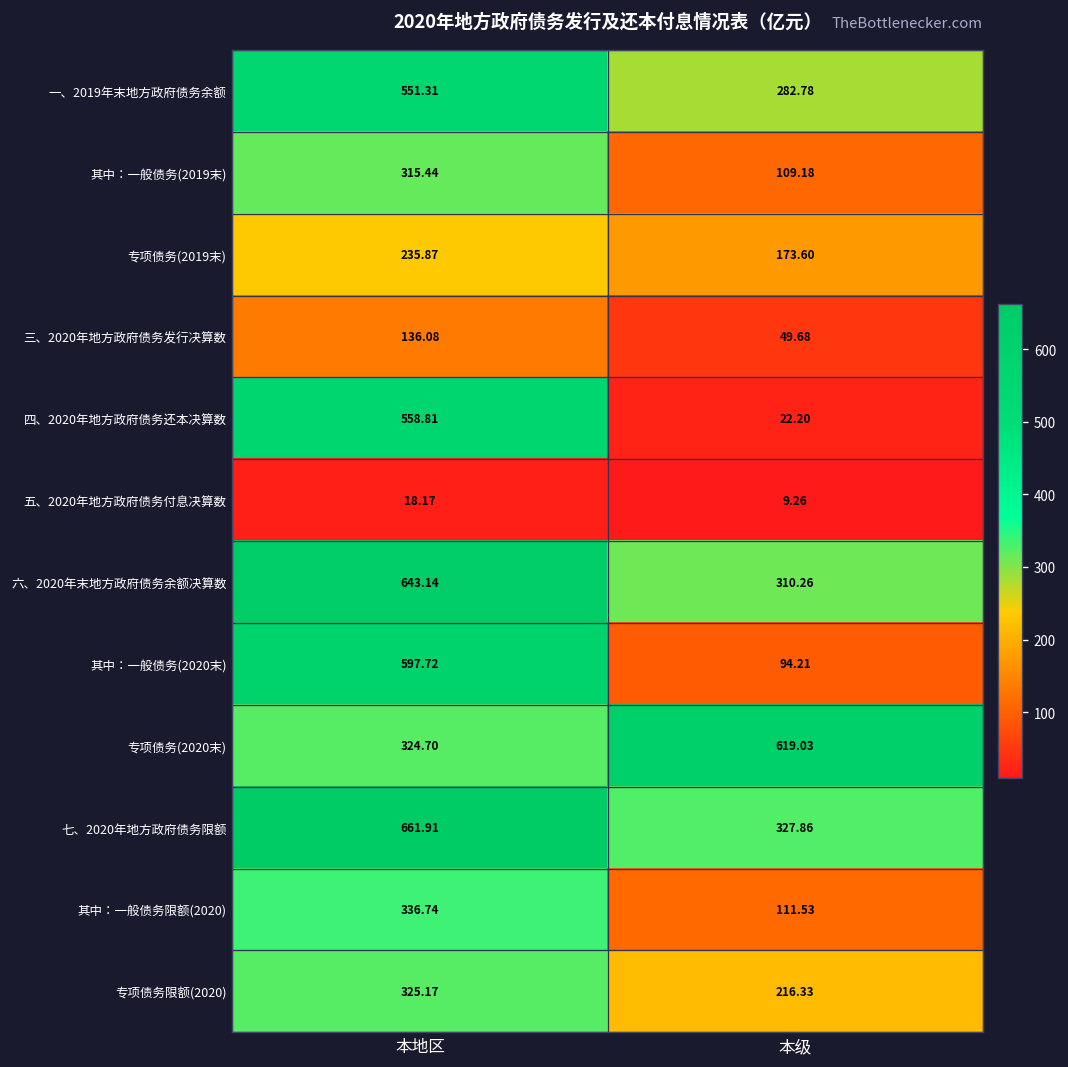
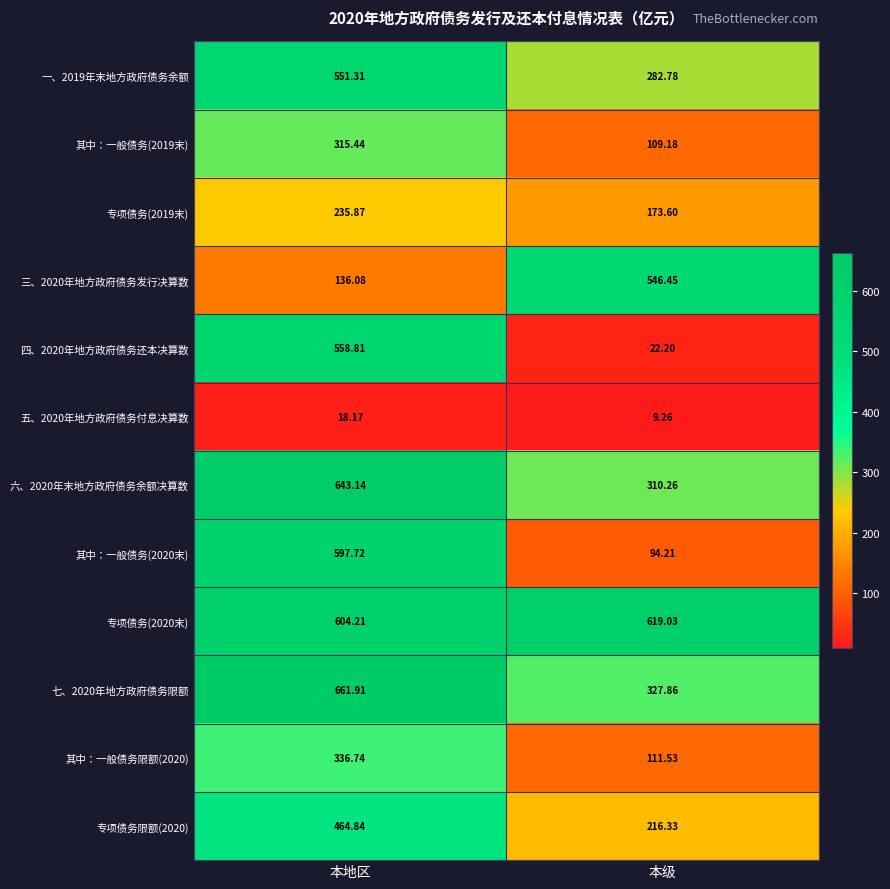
三、2020年地方政府债务发行决算数, 本级: 49.68 -> 546.45
专项债务(2020末), 本地区: 324.70 -> 604.21
专项债务限额(2020), 本地区: 325.17 -> 464.84
